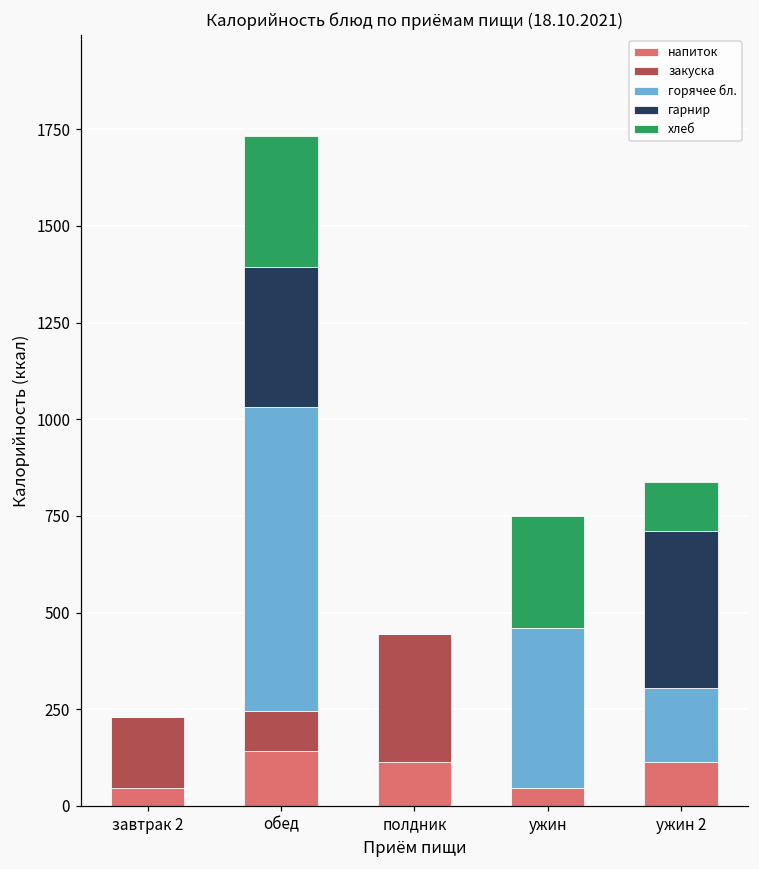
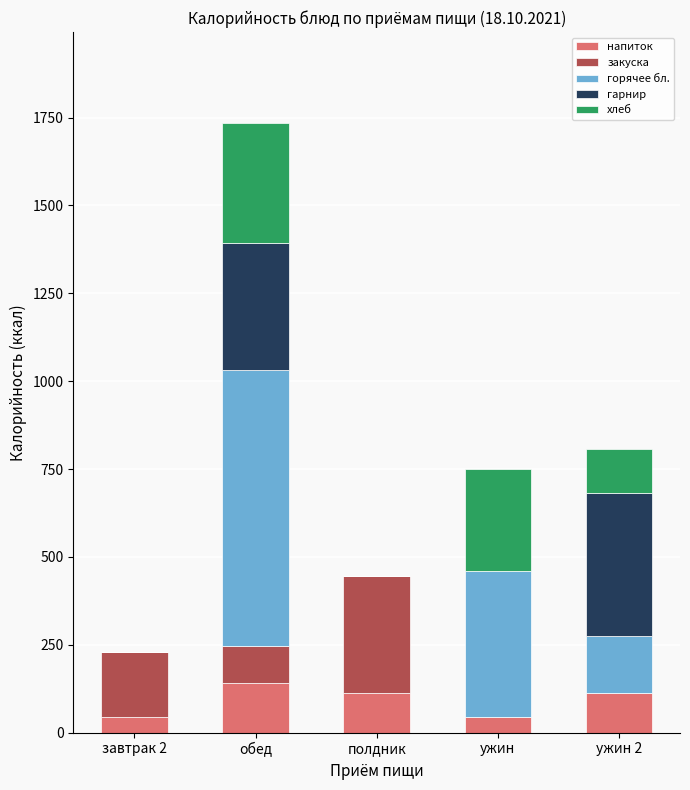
горячее бл., ужин 2: 190 -> 160
